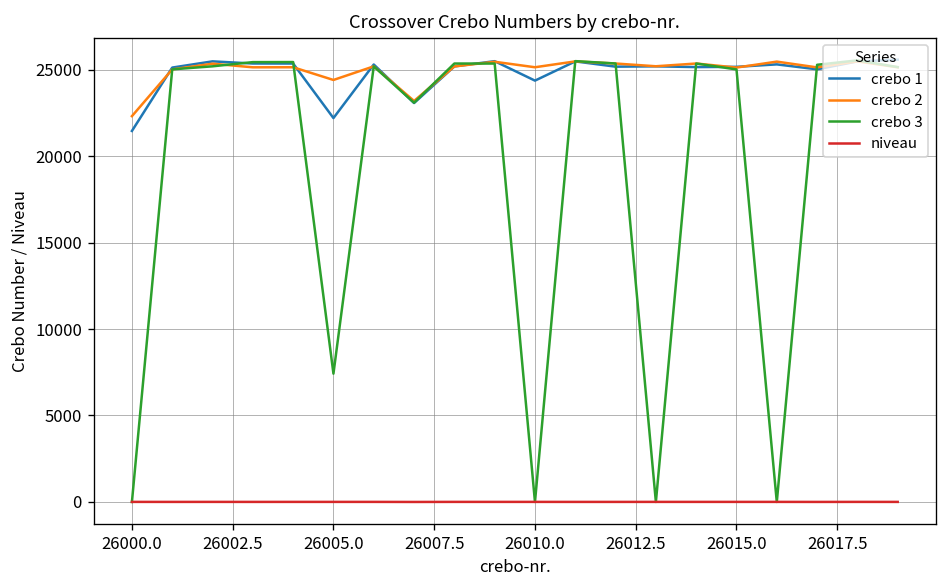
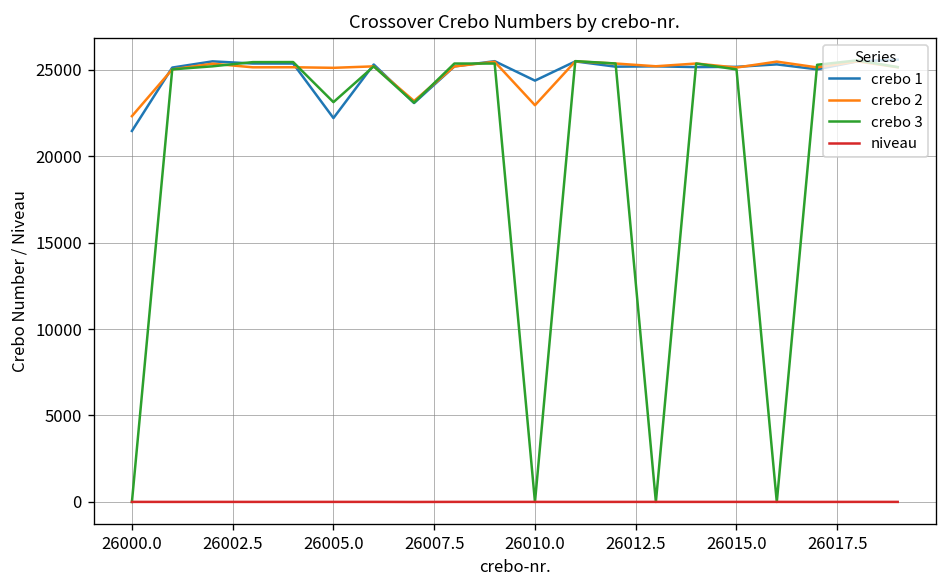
crebo 2, 26005.0: 24400 -> 25100
crebo 3, 26005.0: 7400 -> 23100
crebo 2, 26010.0: 25100 -> 22900
